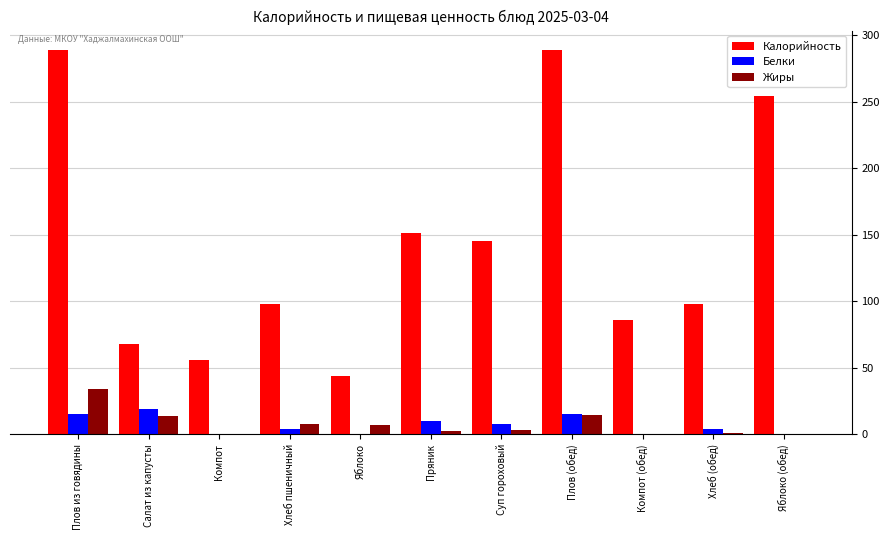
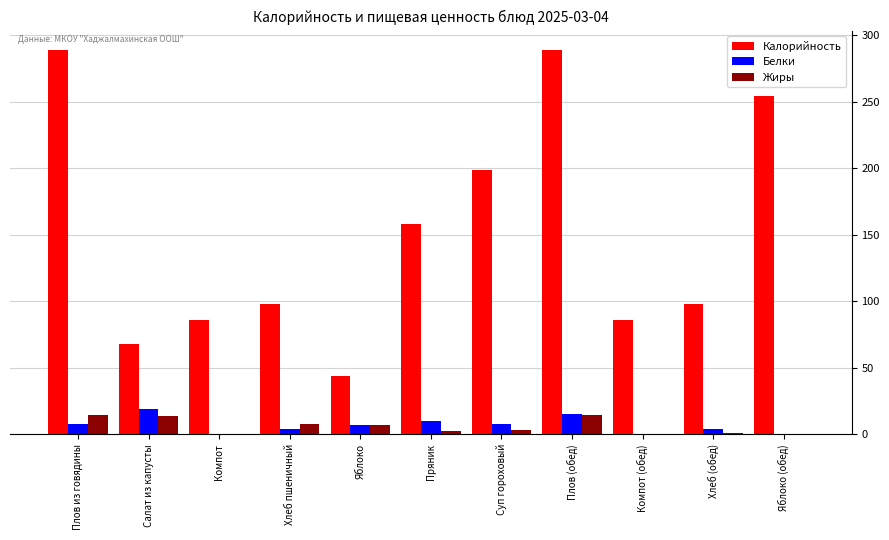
Белки, Плов из говядины: 15 -> 8
Жиры, Плов из говядины: 34 -> 15
Калорийность, Компот: 56 -> 86
Белки, Яблоко: 0 -> 7
Калорийность, Пряник: 151 -> 158
Калорийность, Суп гороховый: 145 -> 199
